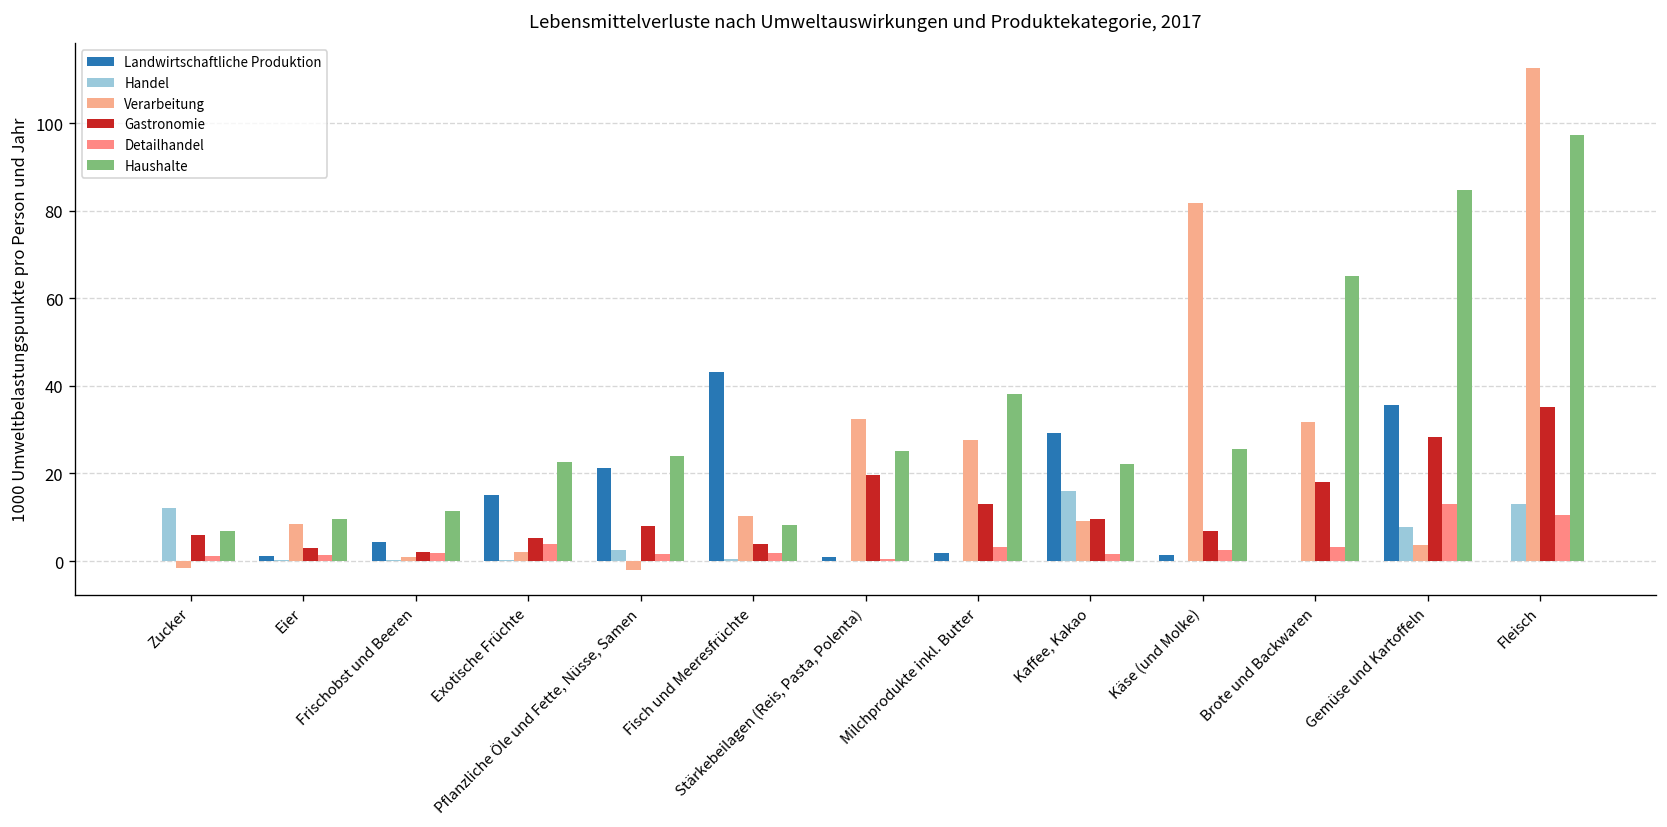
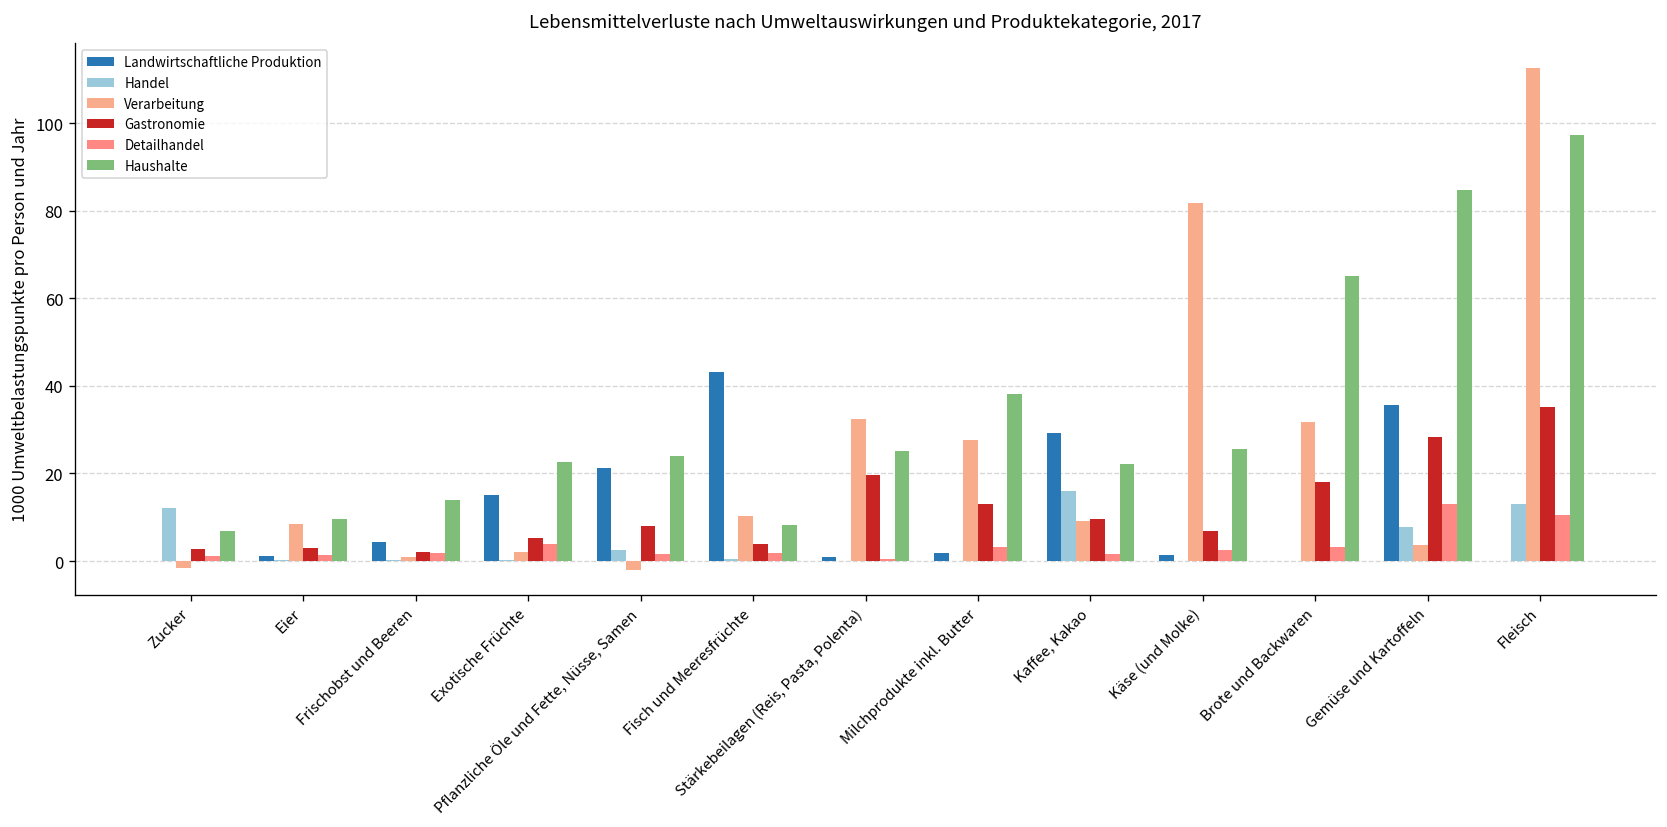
Gastronomie, Zucker: 6 -> 3
Haushalte, Frischobst und Beeren: 11 -> 14
